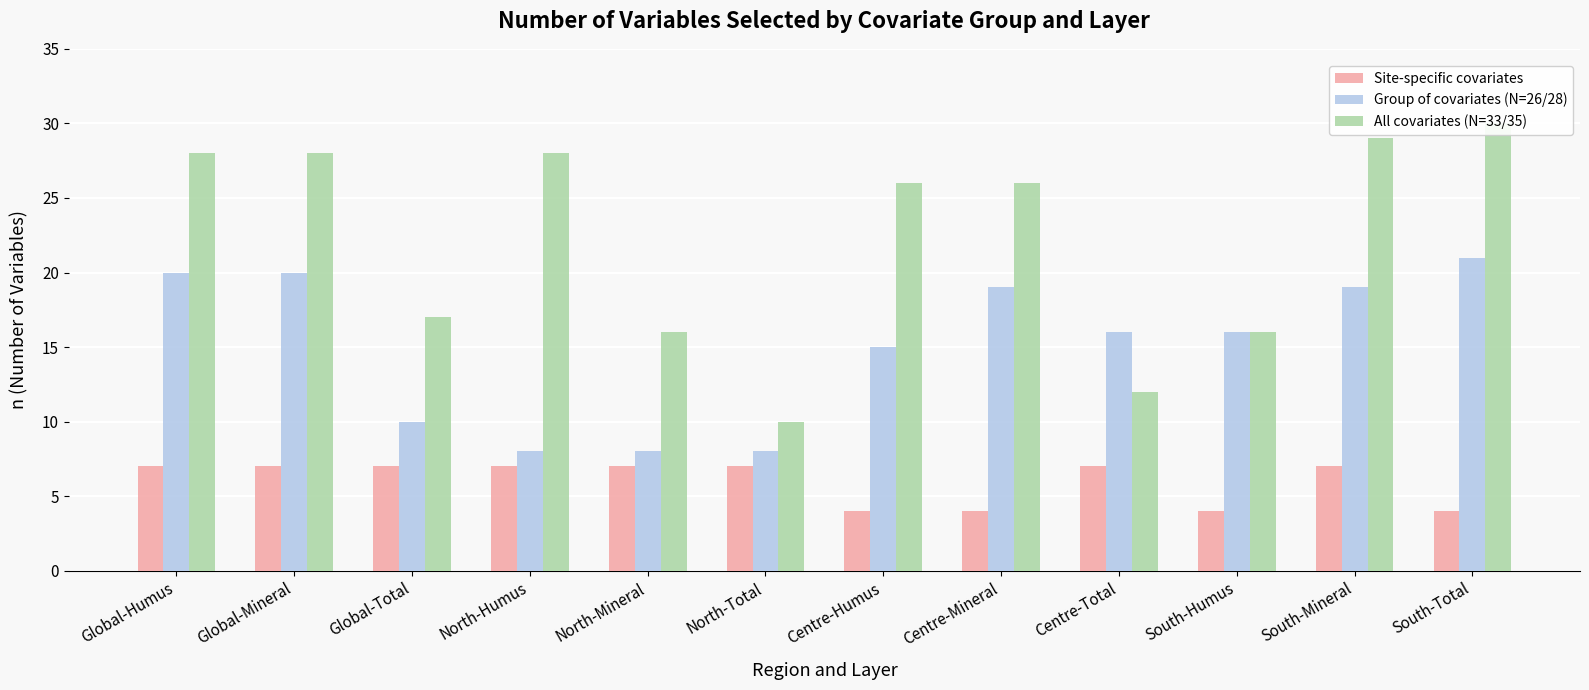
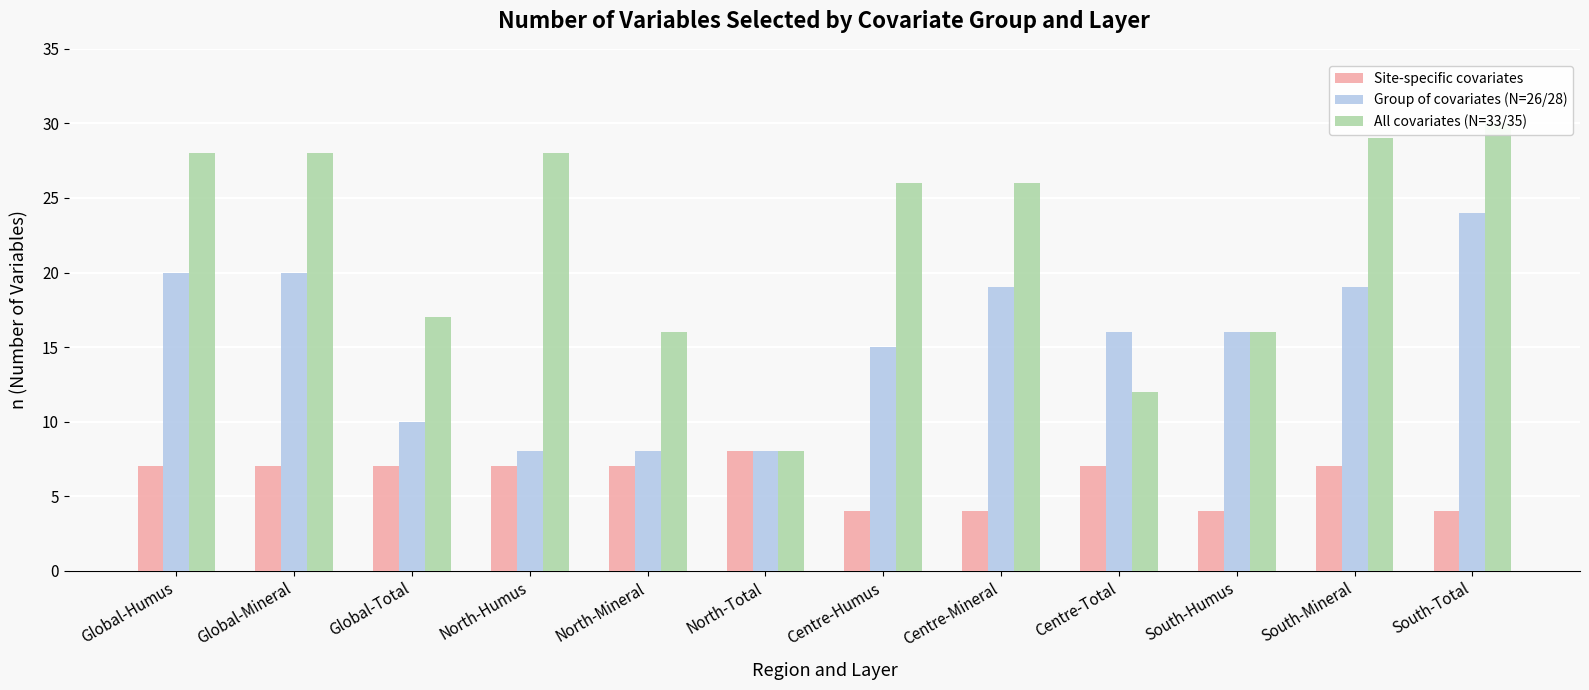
Site-specific covariates, North-Total: 7 -> 8
All covariates (N=33/35), North-Total: 10 -> 8
Group of covariates (N=26/28), South-Total: 21 -> 24
